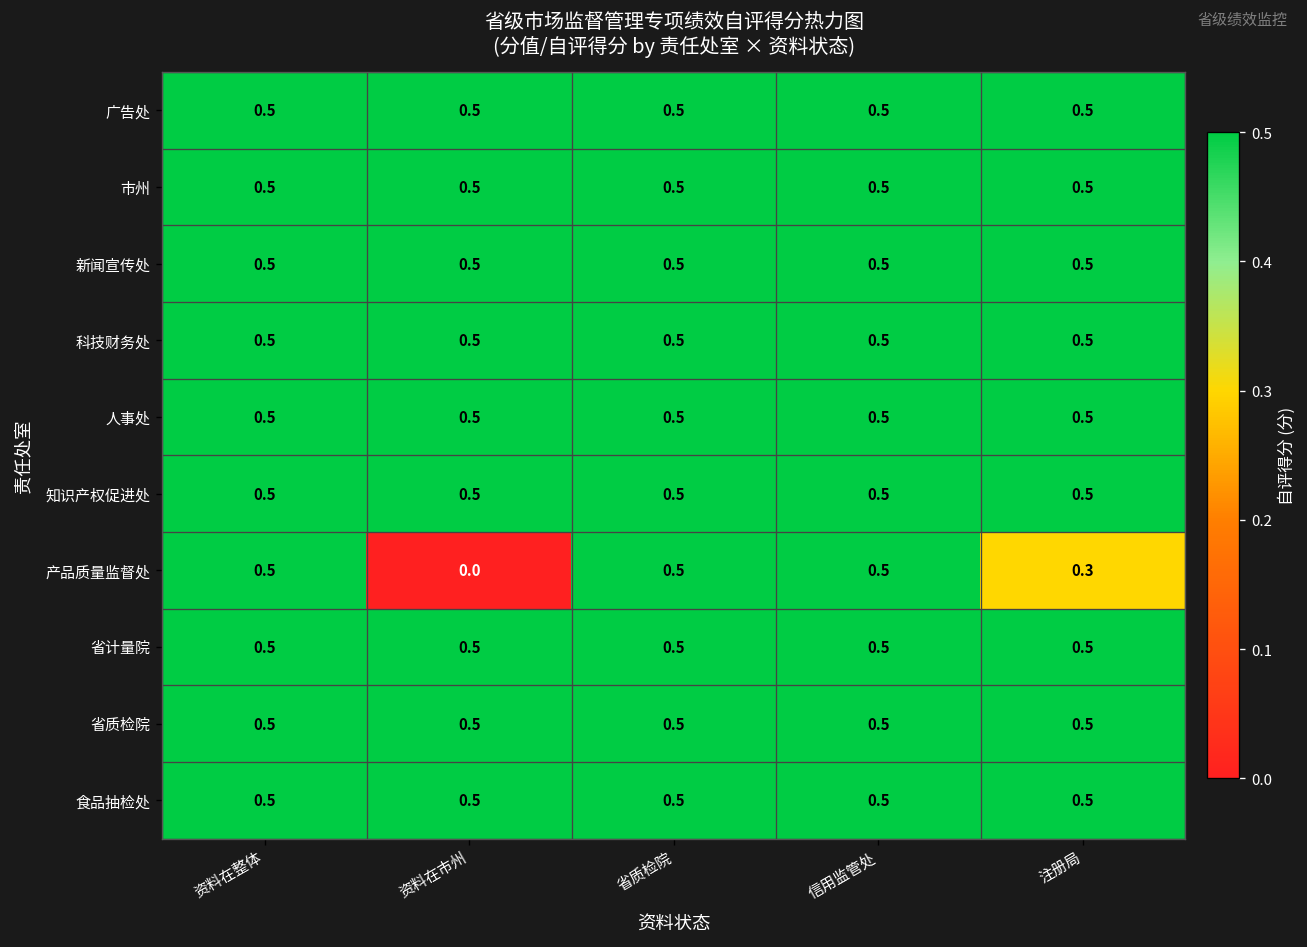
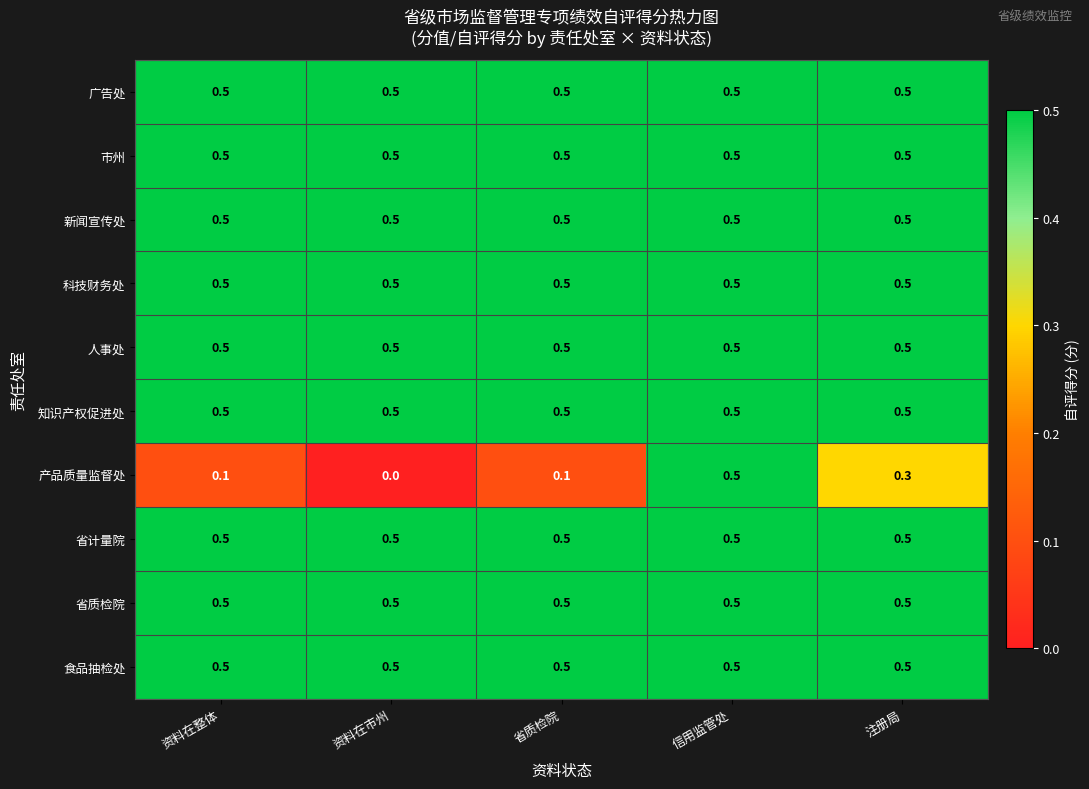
产品质量监督处, 资料在整体: 0.5 -> 0.1
产品质量监督处, 省质检院: 0.5 -> 0.1
